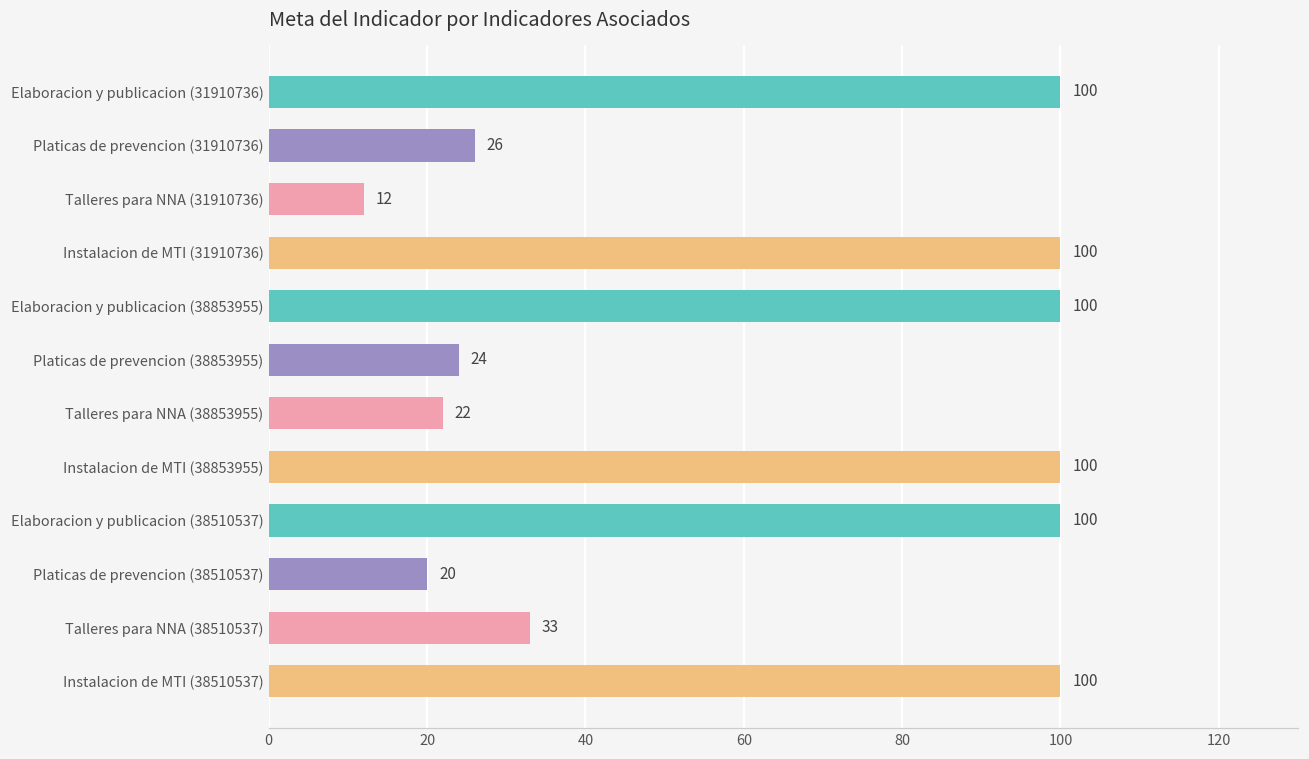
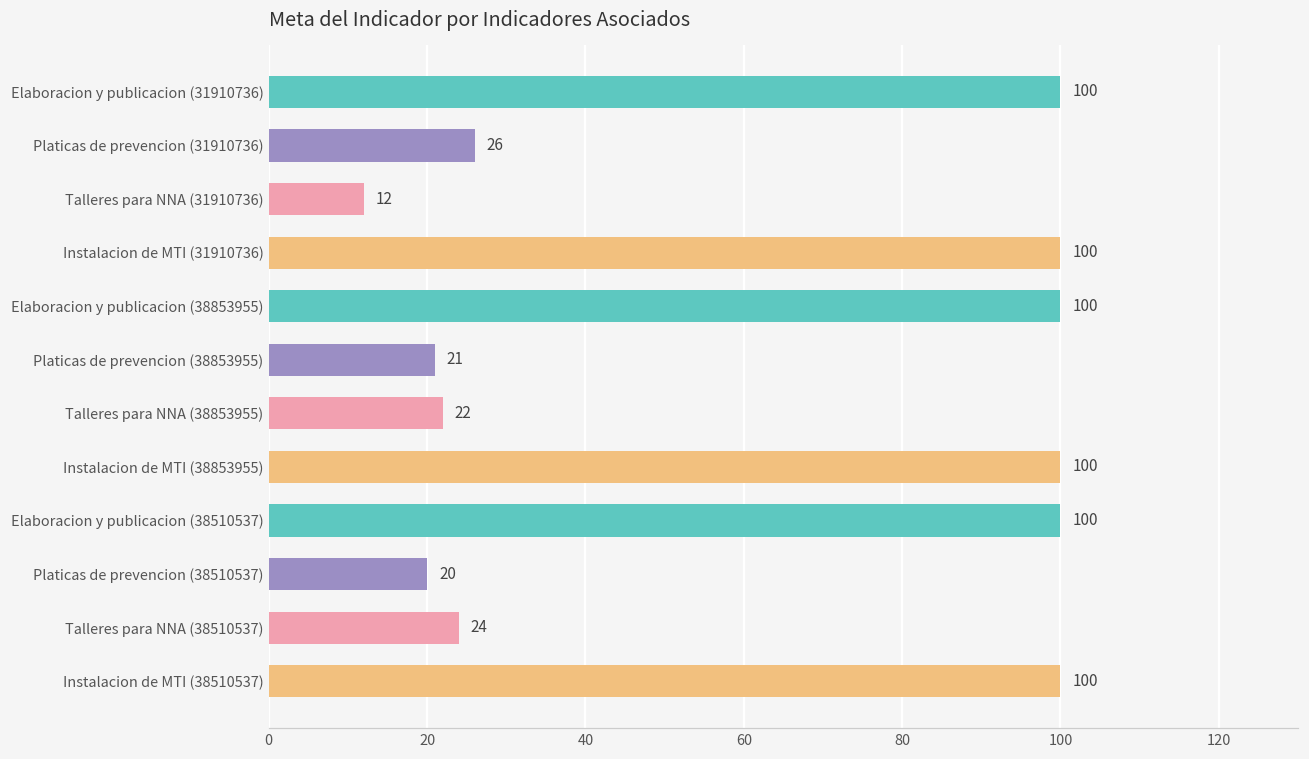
Platicas de prevencion (38853955): 24 -> 21
Talleres para NNA (38510537): 33 -> 24
